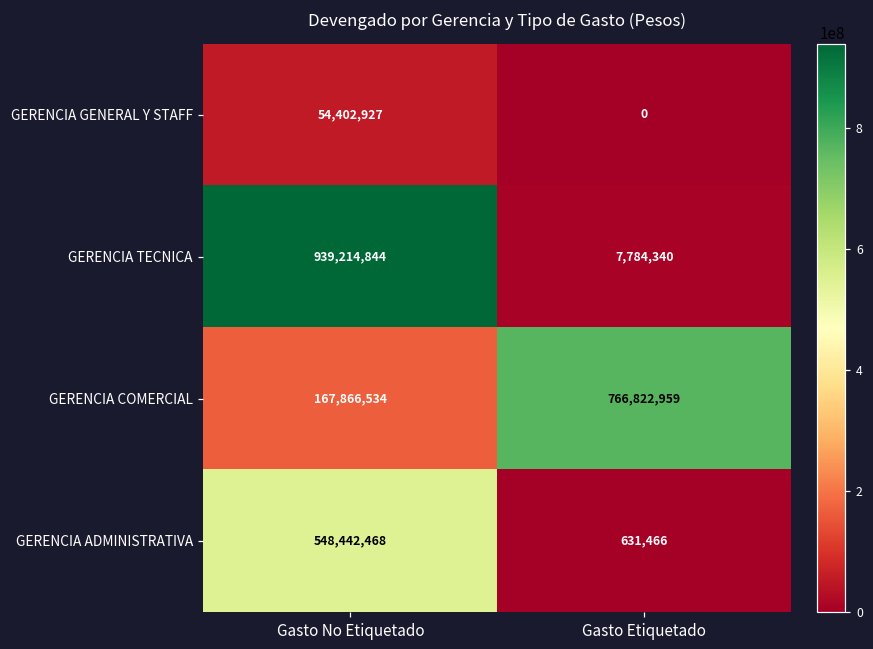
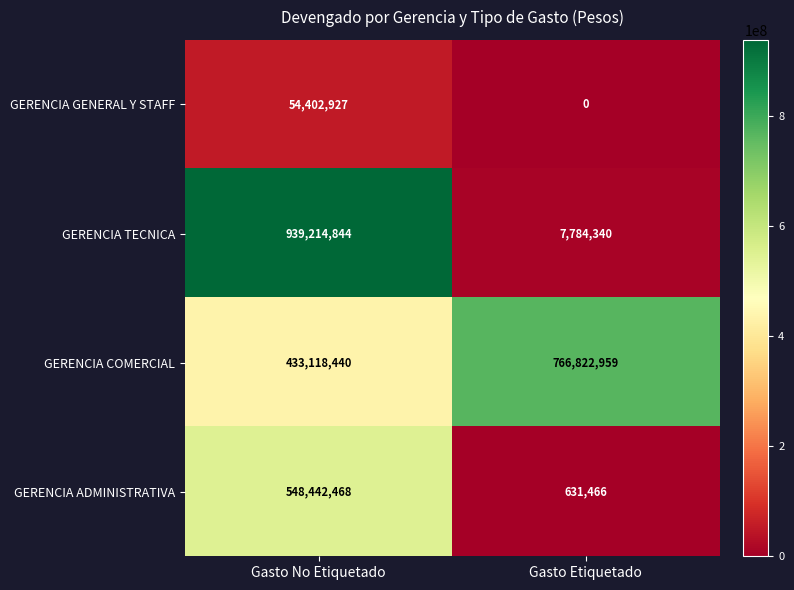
GERENCIA COMERCIAL, Gasto No Etiquetado: 167,866,534 -> 433,118,440
